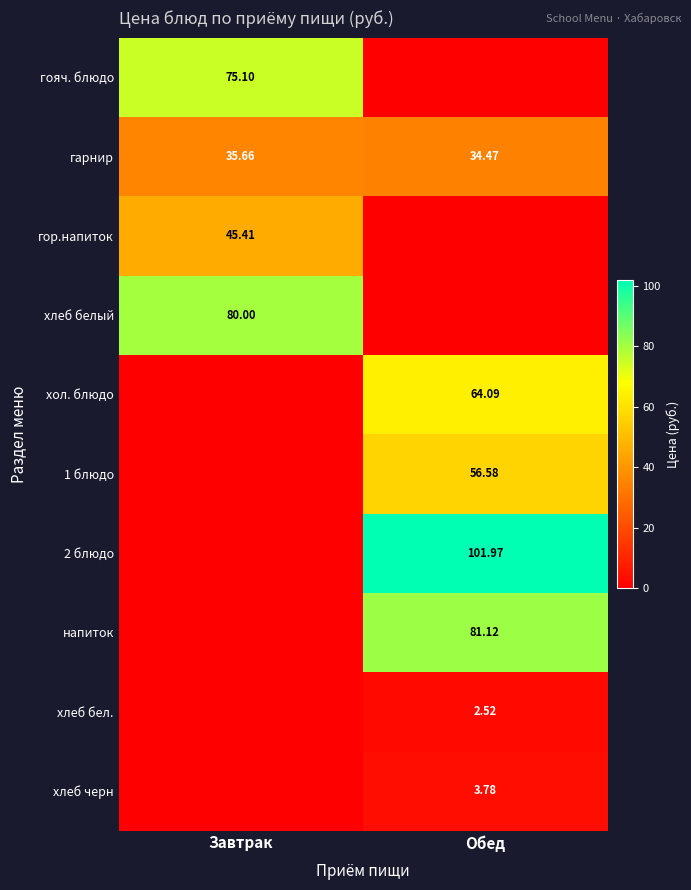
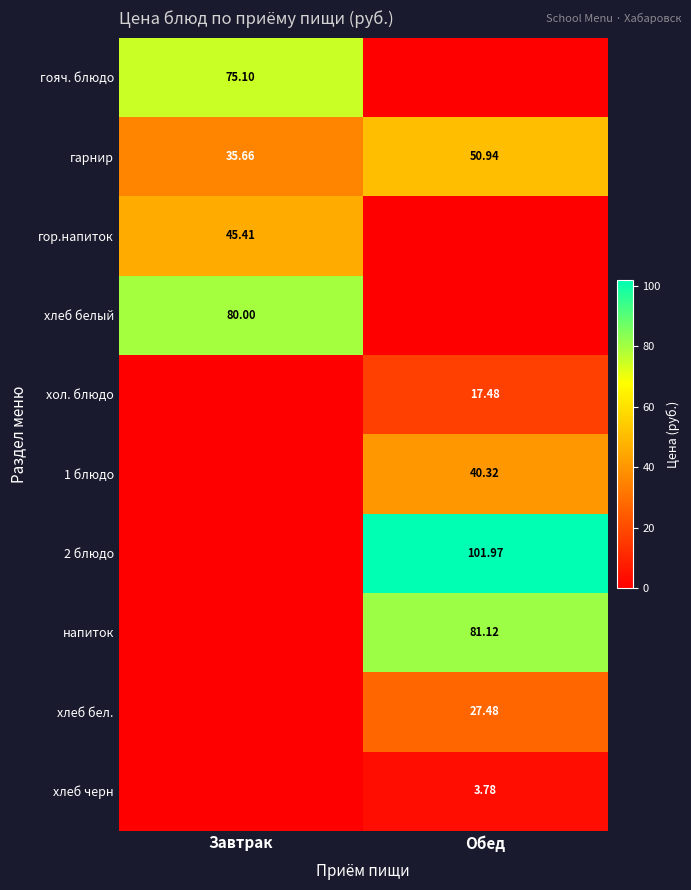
гарнир, Обед: 34.47 -> 50.94
хол. блюдо, Обед: 64.09 -> 17.48
1 блюдо, Обед: 56.58 -> 40.32
хлеб бел., Обед: 2.52 -> 27.48
